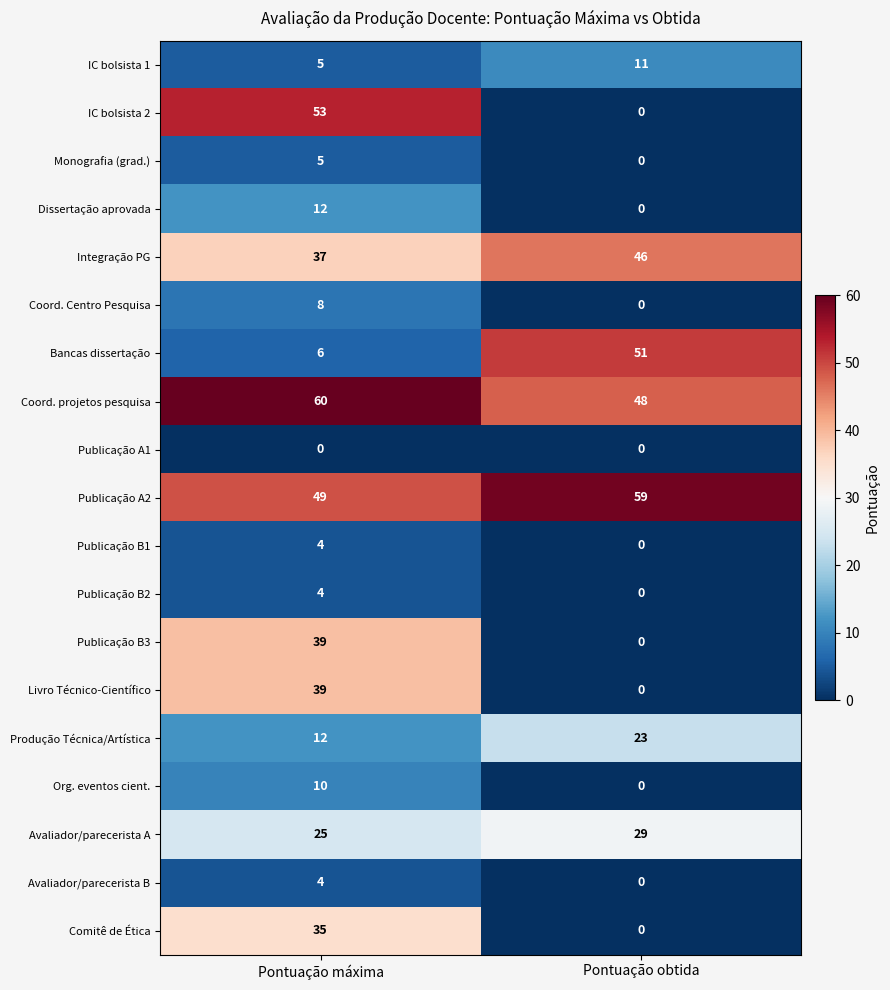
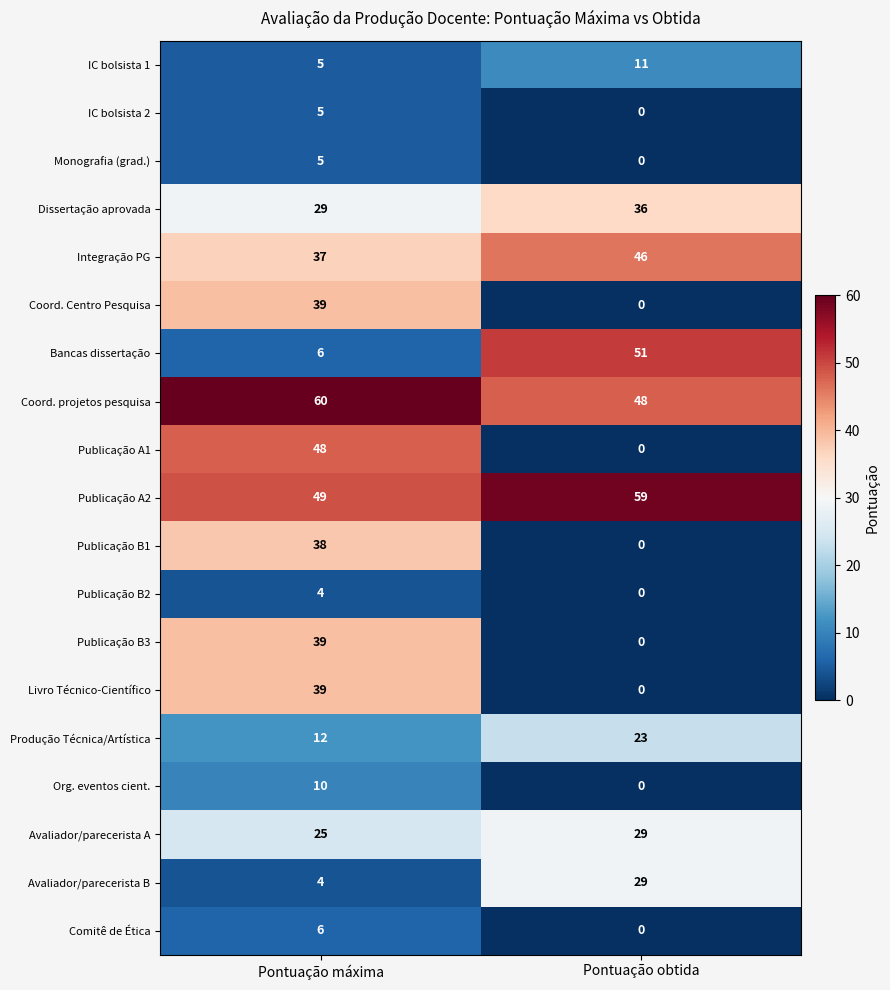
IC bolsista 2, Pontuação máxima: 53 -> 5
Dissertação aprovada, Pontuação máxima: 12 -> 29
Dissertação aprovada, Pontuação obtida: 0 -> 36
Coord. Centro Pesquisa, Pontuação máxima: 8 -> 39
Publicação A1, Pontuação máxima: 0 -> 48
Publicação B1, Pontuação máxima: 4 -> 38
Avaliador/parecerista B, Pontuação obtida: 0 -> 29
Comitê de Ética, Pontuação máxima: 35 -> 6
